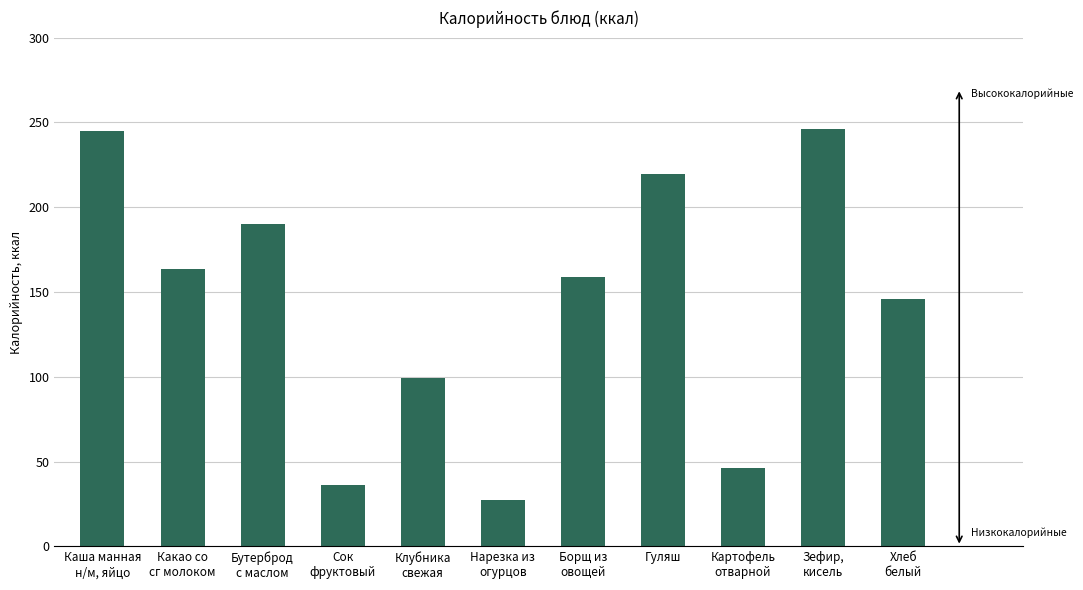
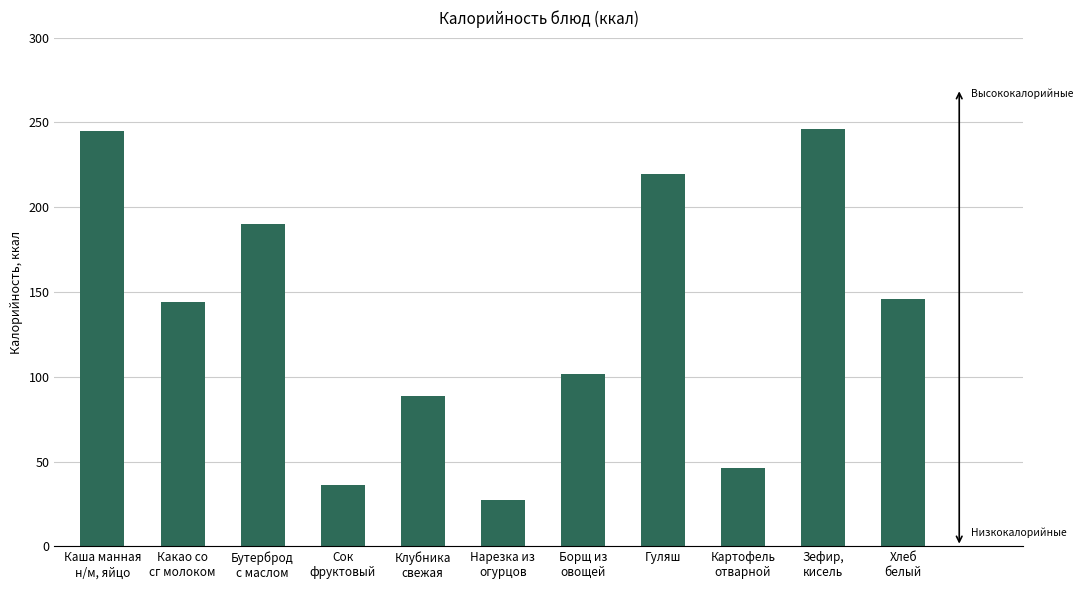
Какао со сг молоком: 164 -> 144
Клубника свежая: 99 -> 89
Борщ из овощей: 159 -> 102
